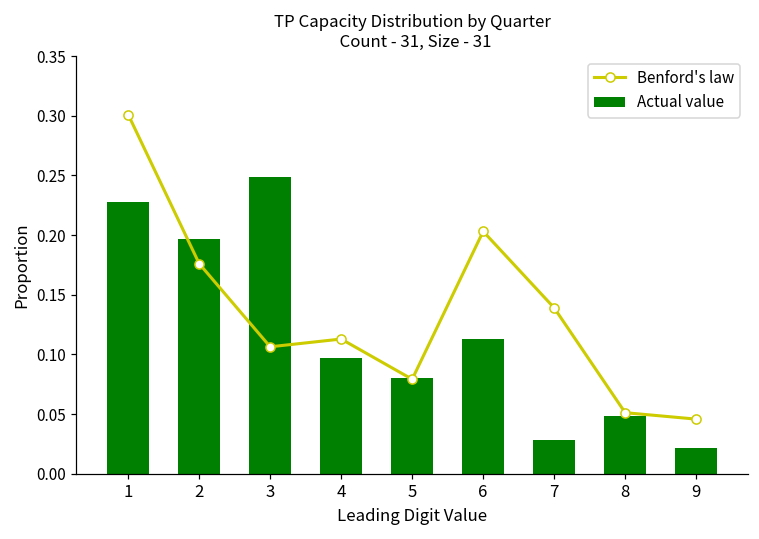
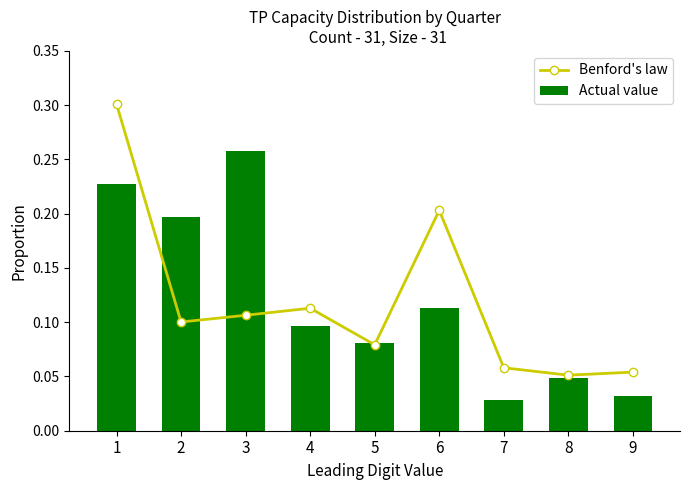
Benford's law, 2: 0.176 -> 0.100
Actual value, 3: 0.249 -> 0.258
Benford's law, 7: 0.139 -> 0.058
Benford's law, 9: 0.046 -> 0.054
Actual value, 9: 0.022 -> 0.032
